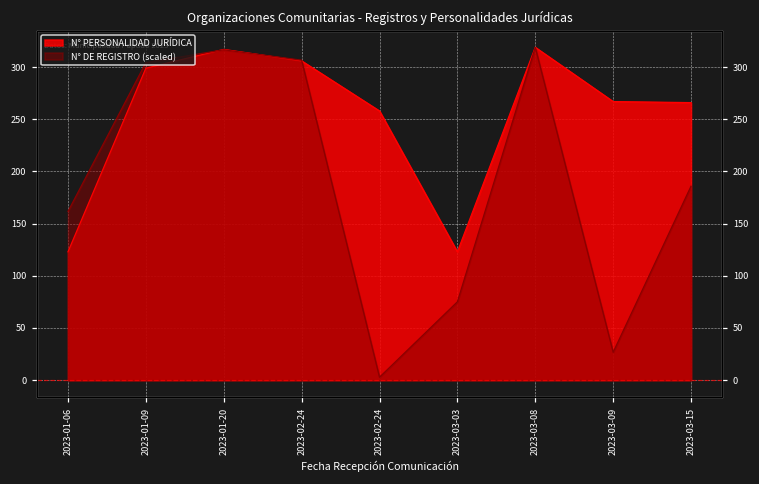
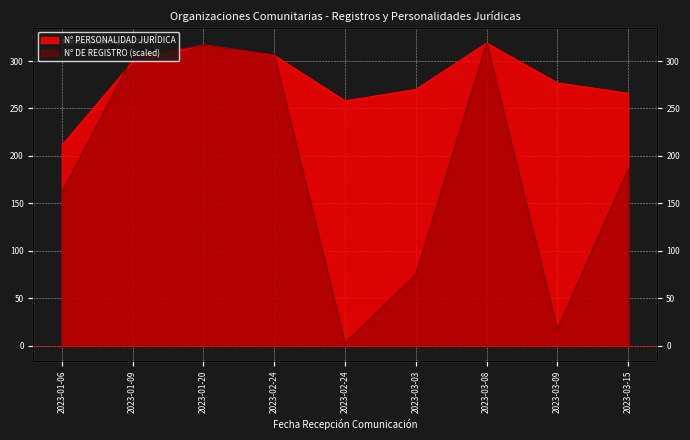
N° PERSONALIDAD JURÍDICA, 2023-01-06: 120 -> 210
N° PERSONALIDAD JURÍDICA, 2023-03-03: 120 -> 270
N° PERSONALIDAD JURÍDICA, 2023-03-09: 270 -> 280
N° DE REGISTRO (scaled), 2023-03-09: 30 -> 20
